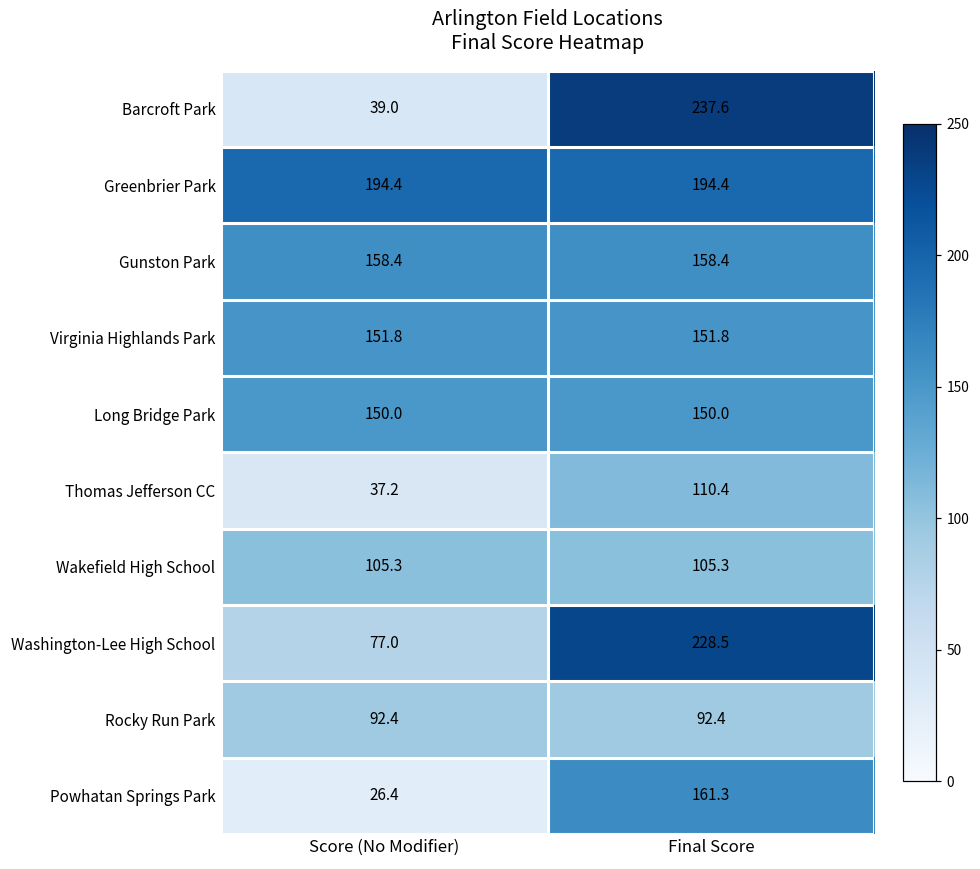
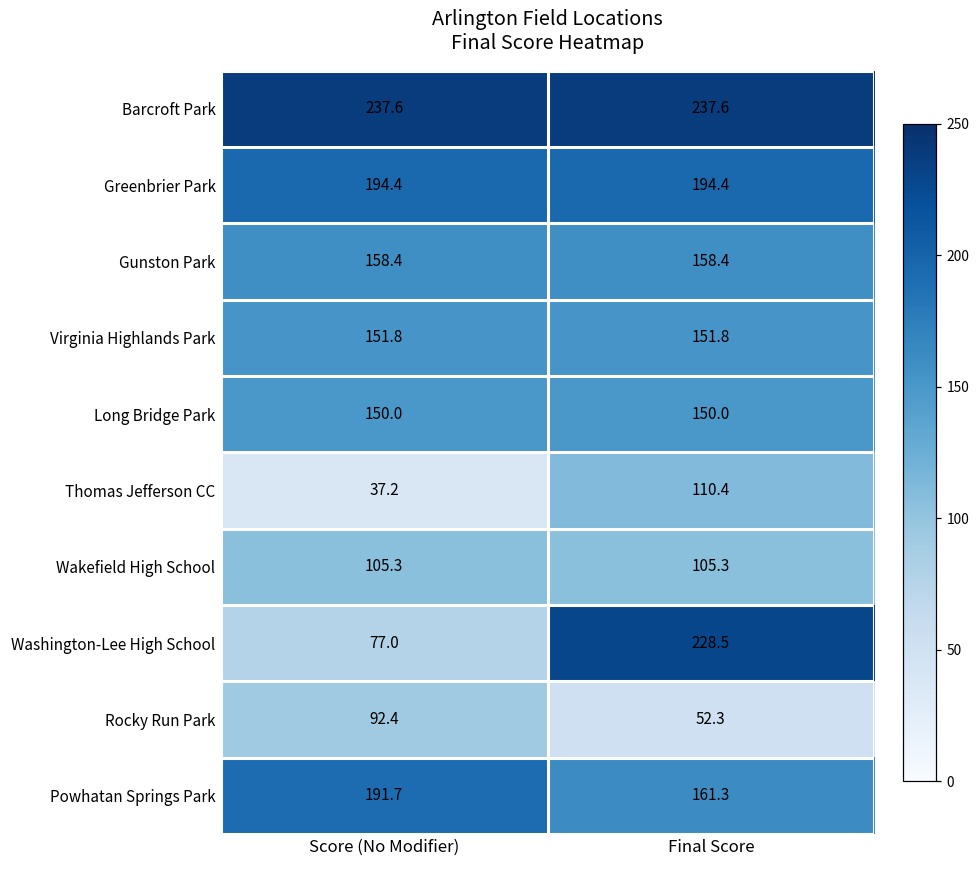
Barcroft Park, Score (No Modifier): 39.0 -> 237.6
Rocky Run Park, Final Score: 92.4 -> 52.3
Powhatan Springs Park, Score (No Modifier): 26.4 -> 191.7
